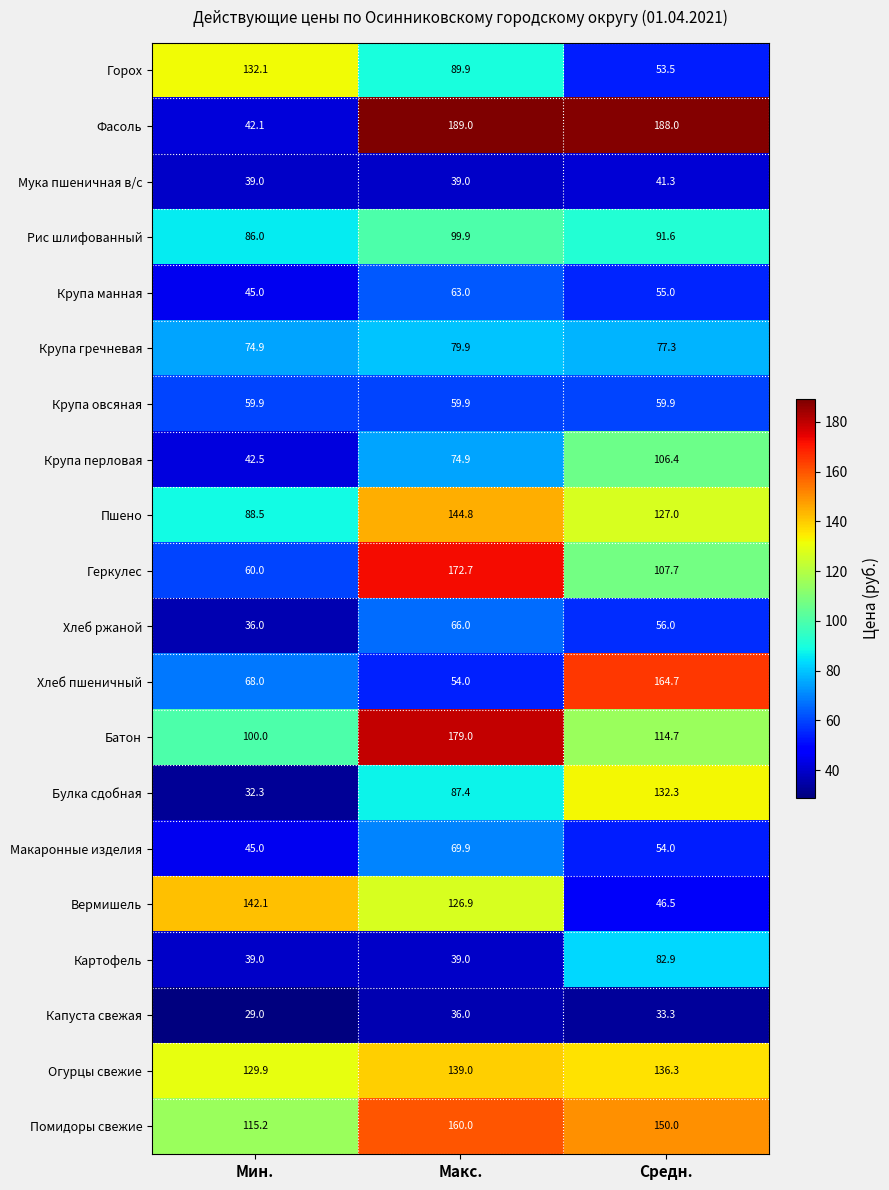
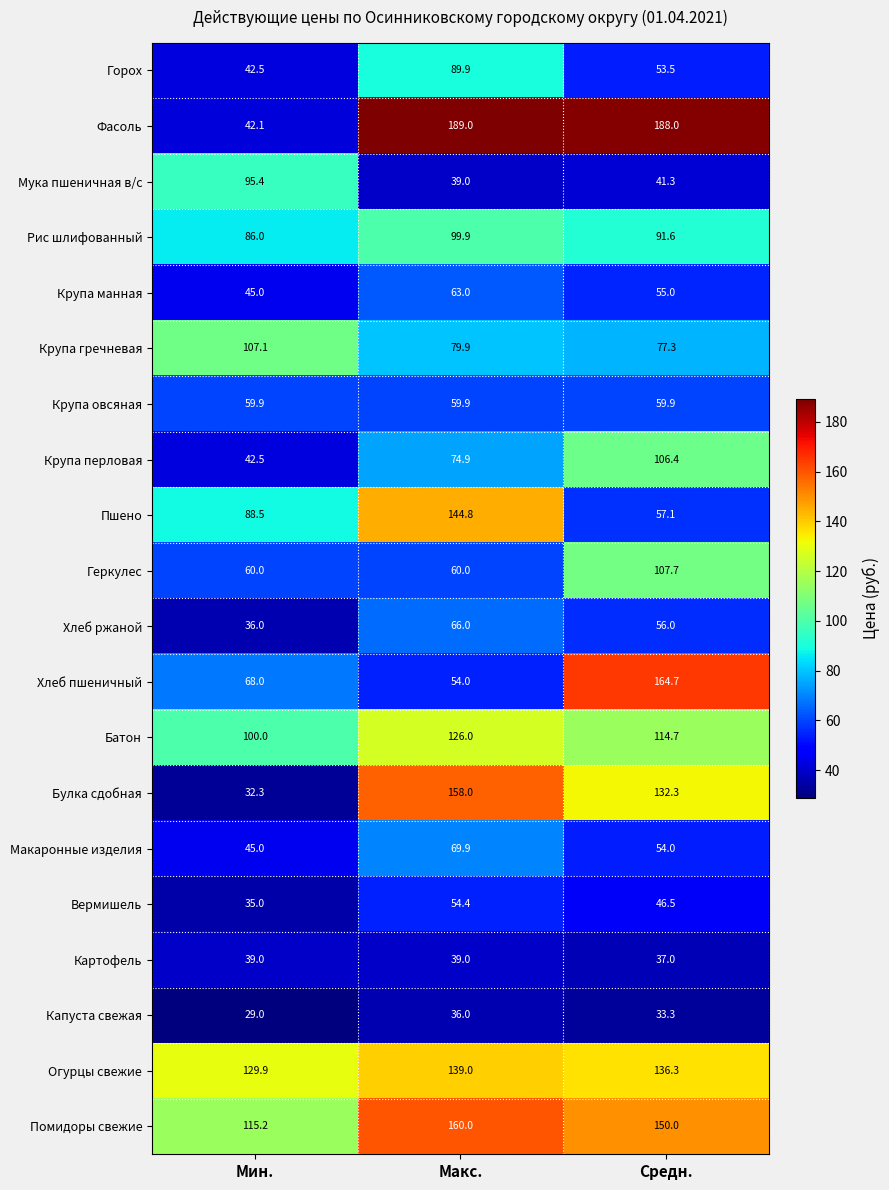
Горох, Мин.: 132.1 -> 42.5
Мука пшеничная в/с, Мин.: 39.0 -> 95.4
Крупа гречневая, Мин.: 74.9 -> 107.1
Пшено, Средн.: 127.0 -> 57.1
Геркулес, Макс.: 172.7 -> 60.0
Батон, Макс.: 179.0 -> 126.0
Булка сдобная, Макс.: 87.4 -> 158.0
Вермишель, Мин.: 142.1 -> 35.0
Вермишель, Макс.: 126.9 -> 54.4
Картофель, Средн.: 82.9 -> 37.0
